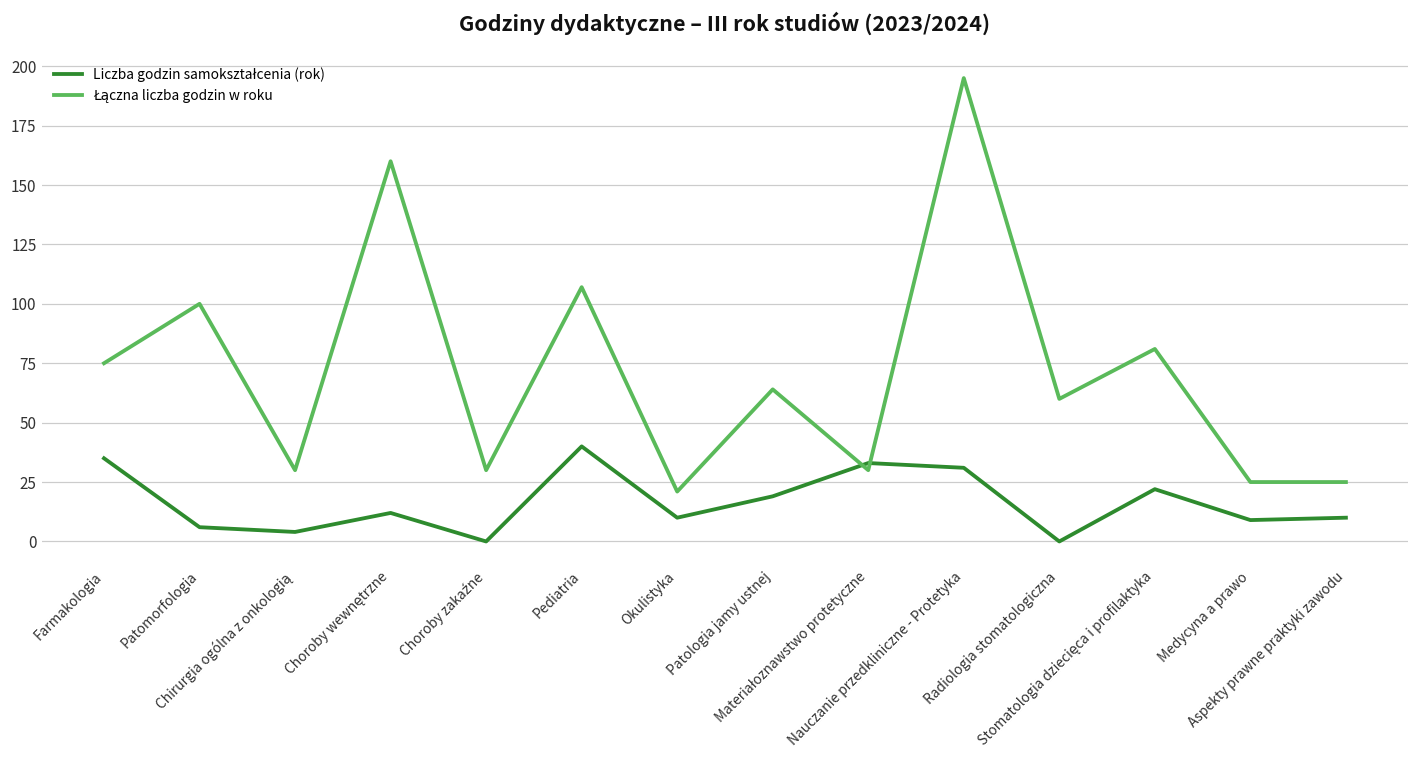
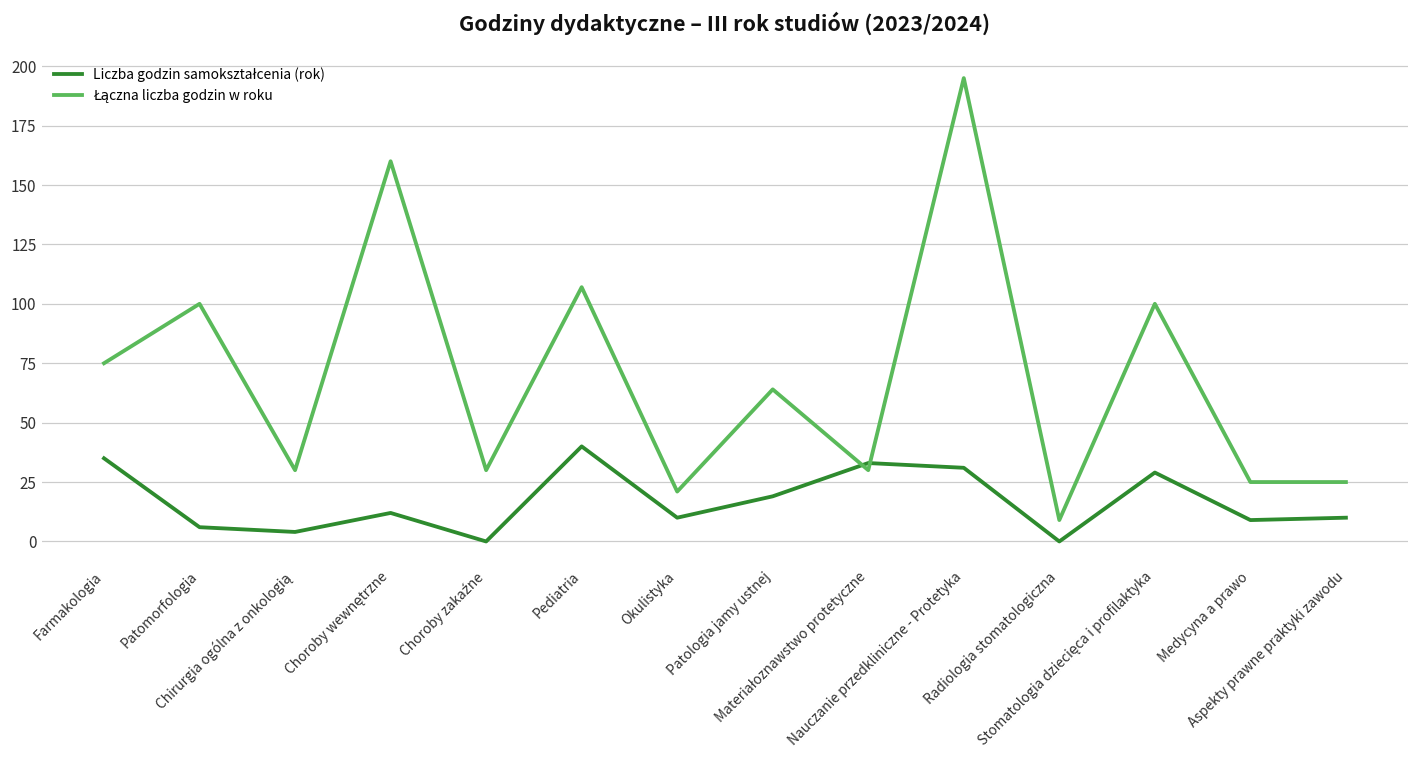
Łączna liczba godzin w roku, Radiologia stomatologiczna: 60 -> 9
Liczba godzin samokształcenia (rok), Stomatologia dziecięca i profilaktyka: 22 -> 29
Łączna liczba godzin w roku, Stomatologia dziecięca i profilaktyka: 81 -> 100
